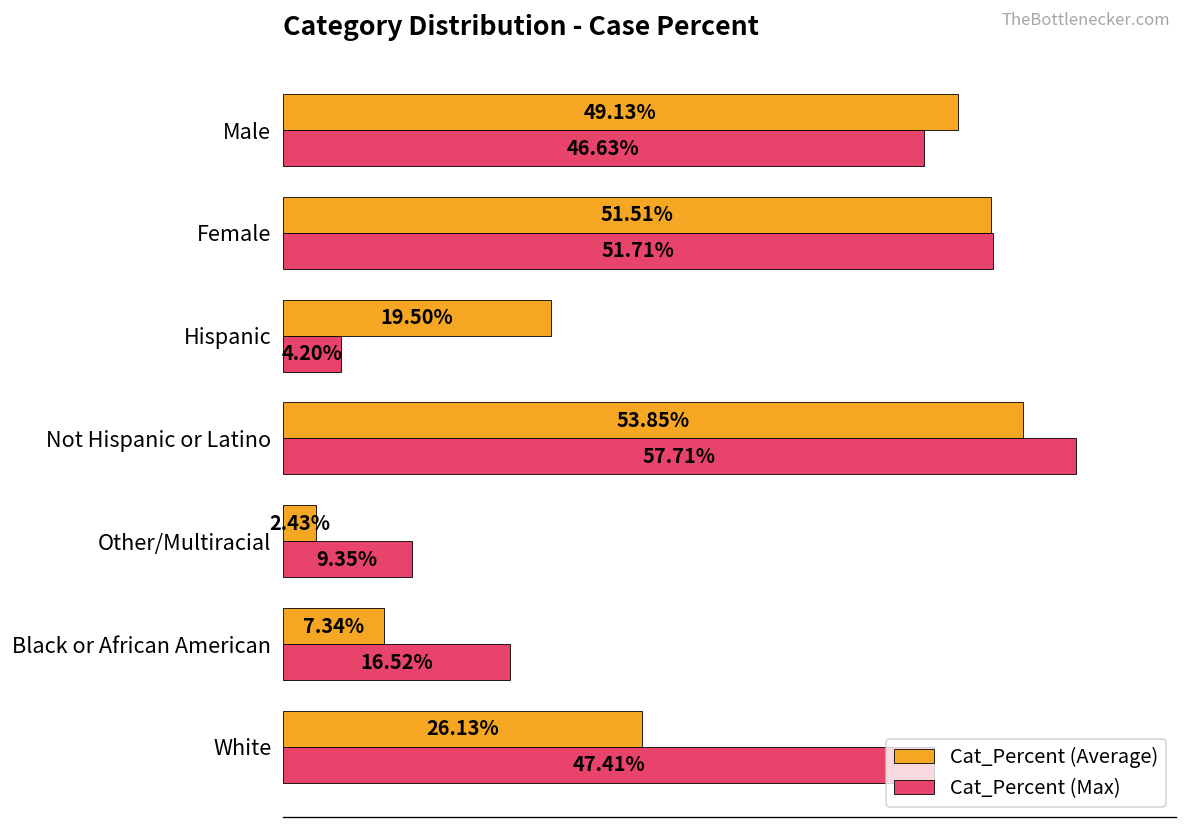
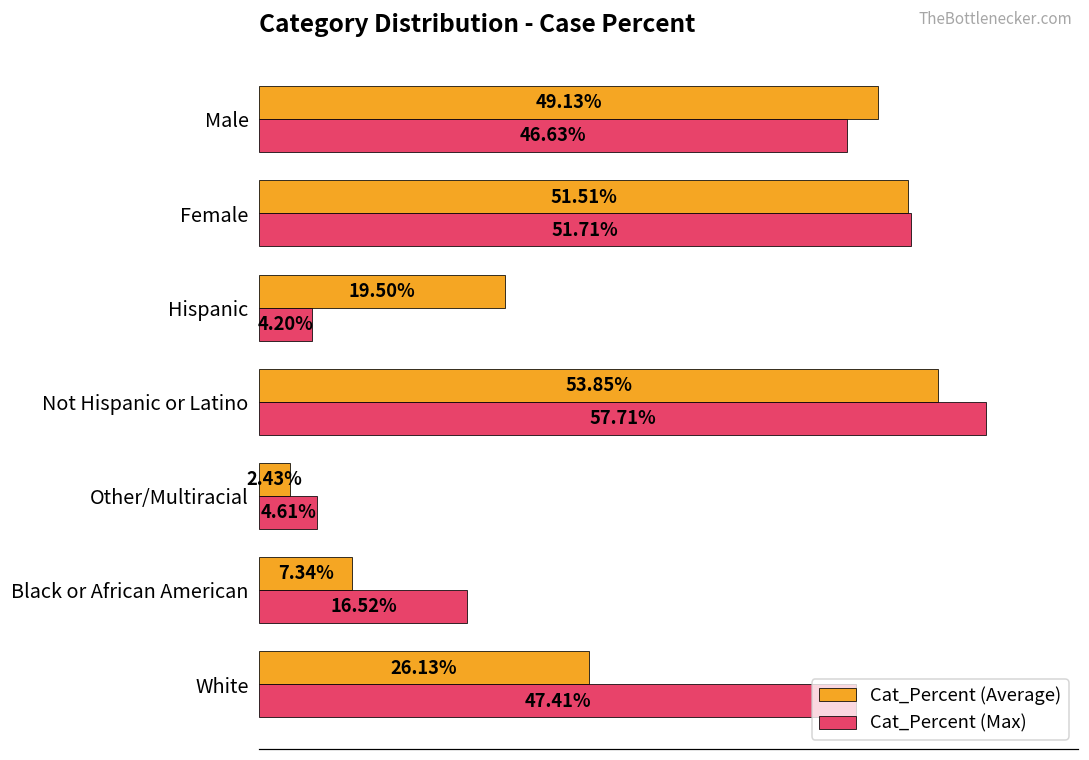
Cat_Percent (Max), Other/Multiracial: 9.35% -> 4.61%
